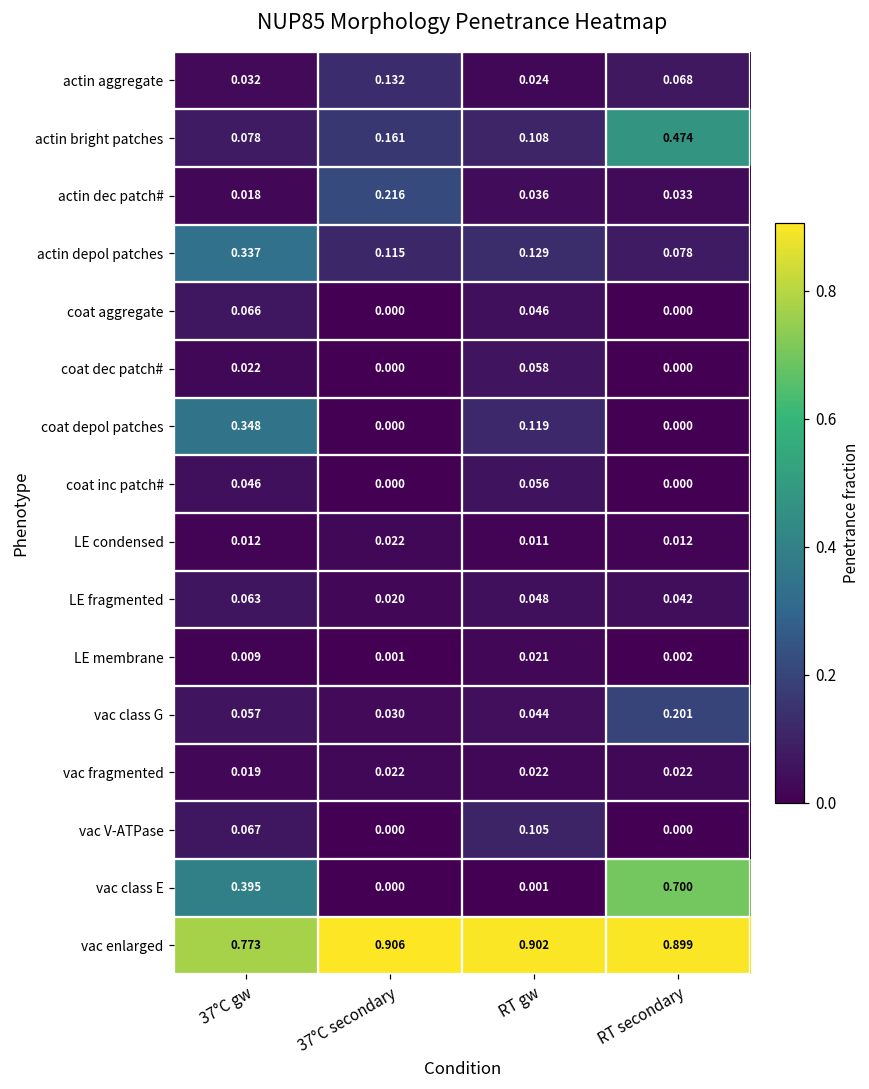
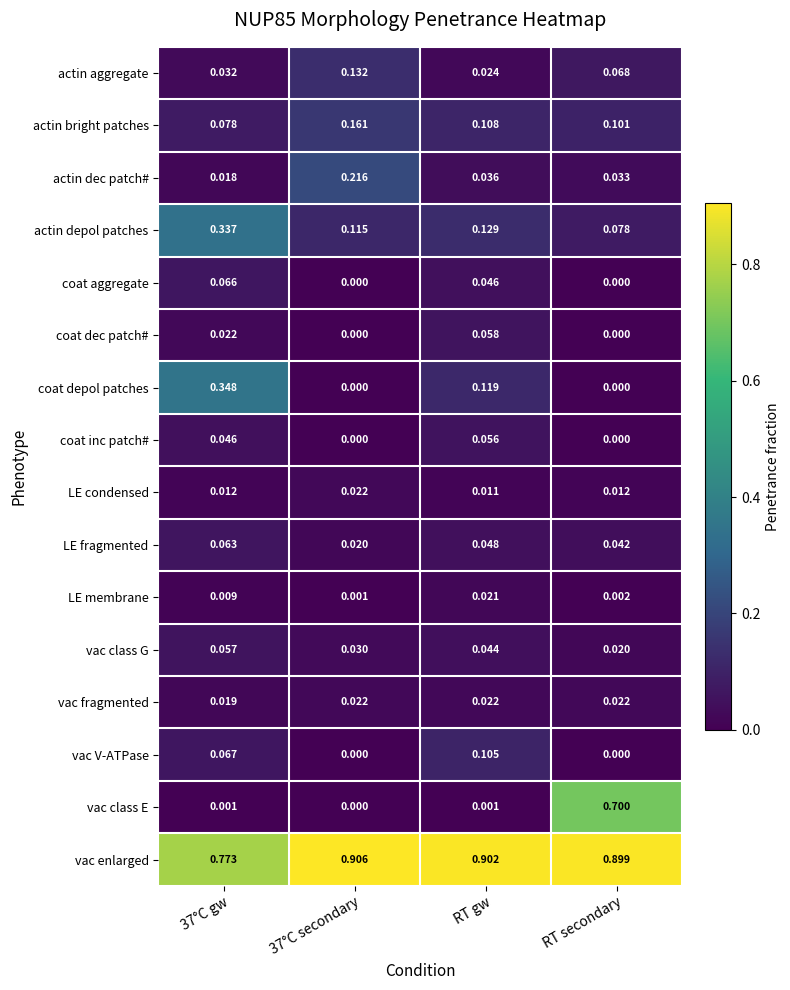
actin bright patches, RT secondary: 0.474 -> 0.101
vac class G, RT secondary: 0.201 -> 0.020
vac class E, 37°C gw: 0.395 -> 0.001
